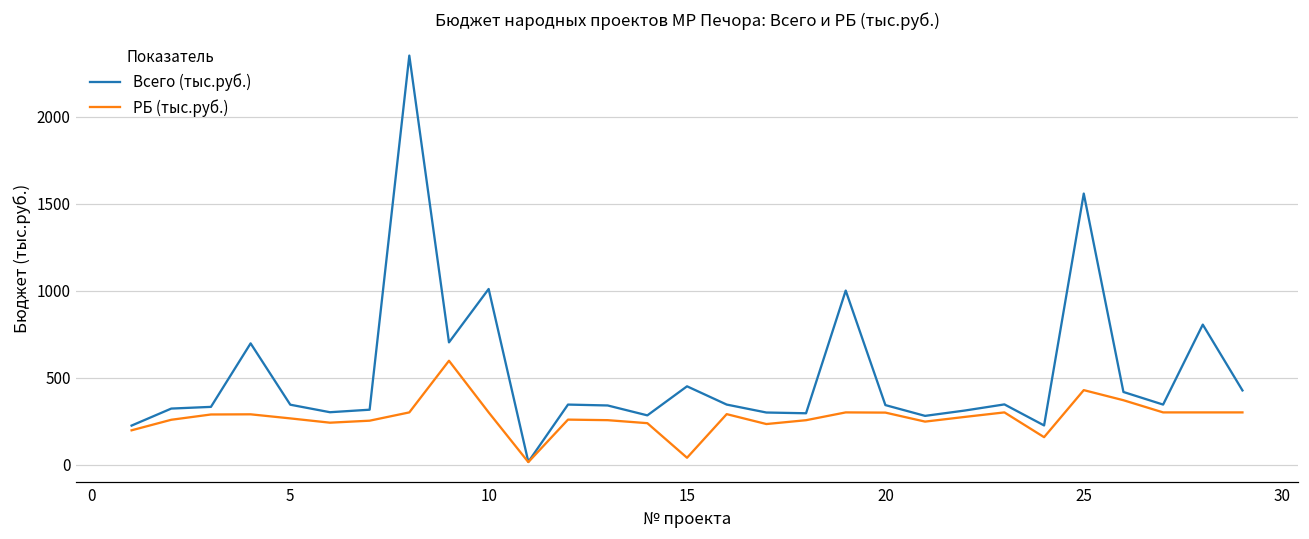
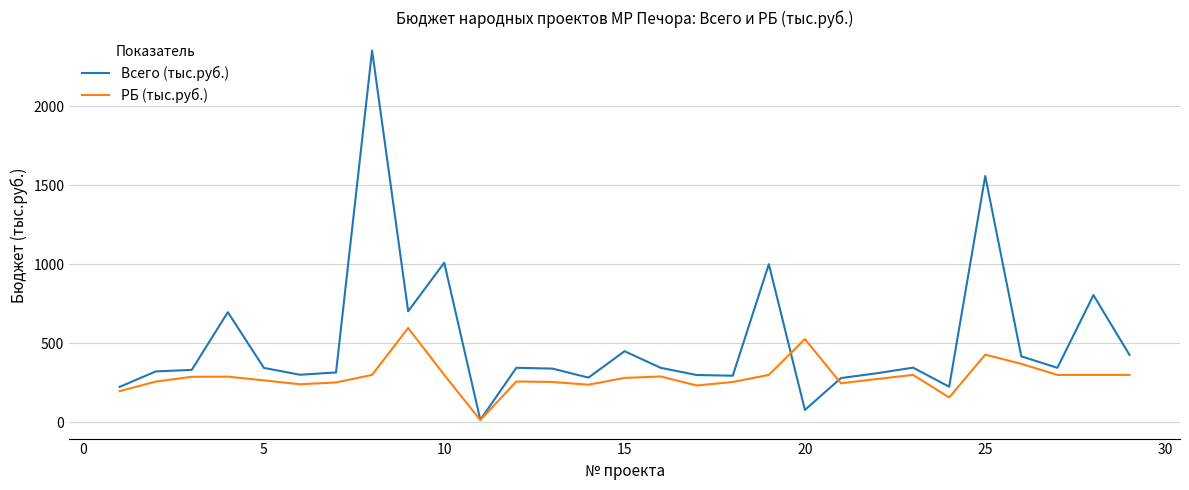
РБ (тыс.руб.), 15: 40 -> 280
Всего (тыс.руб.), 20: 340 -> 80
РБ (тыс.руб.), 20: 300 -> 530
